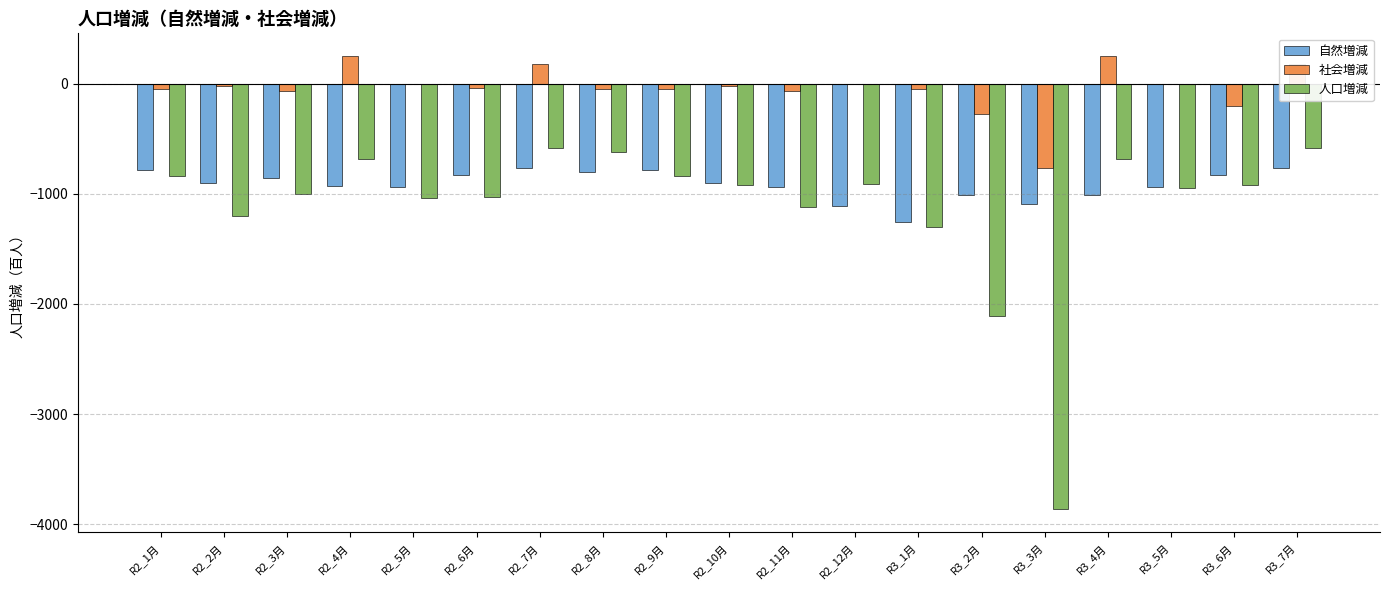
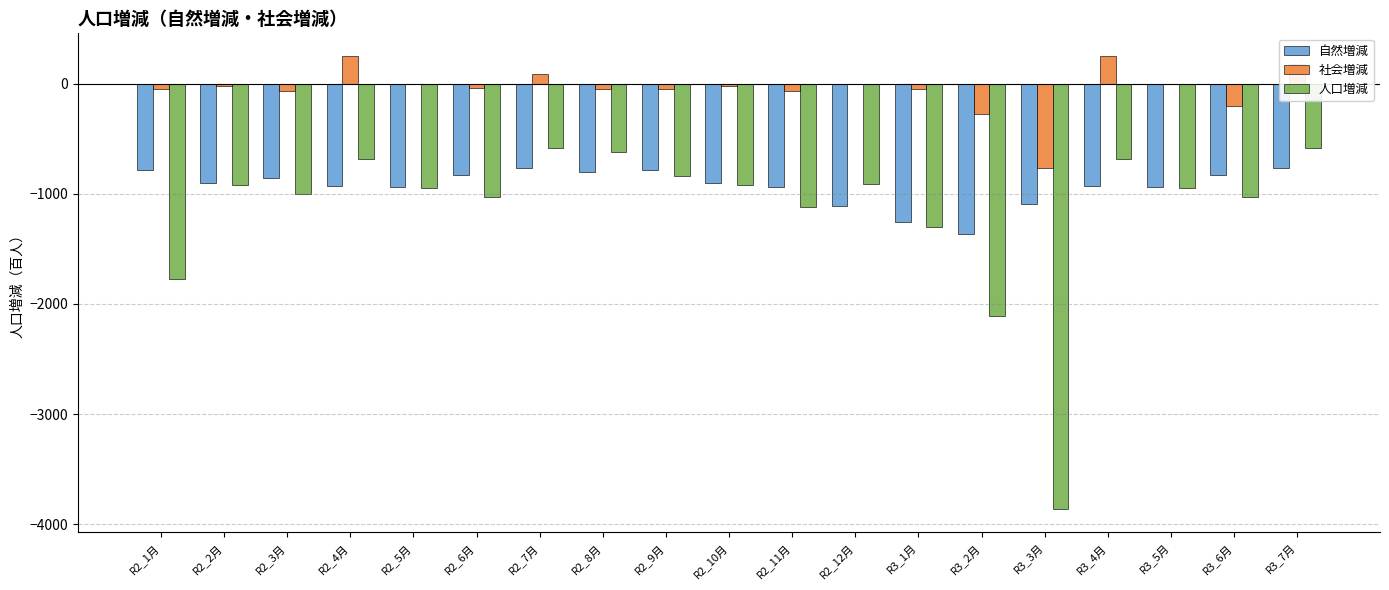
人口増減, R2_1月: -840 -> -1780
人口増減, R2_2月: -1200 -> -920
人口増減, R2_5月: -1030 -> -950
社会増減, R2_7月: 180 -> 90
自然増減, R3_2月: -1010 -> -1370
自然増減, R3_4月: -1010 -> -930
人口増減, R3_6月: -920 -> -1030
